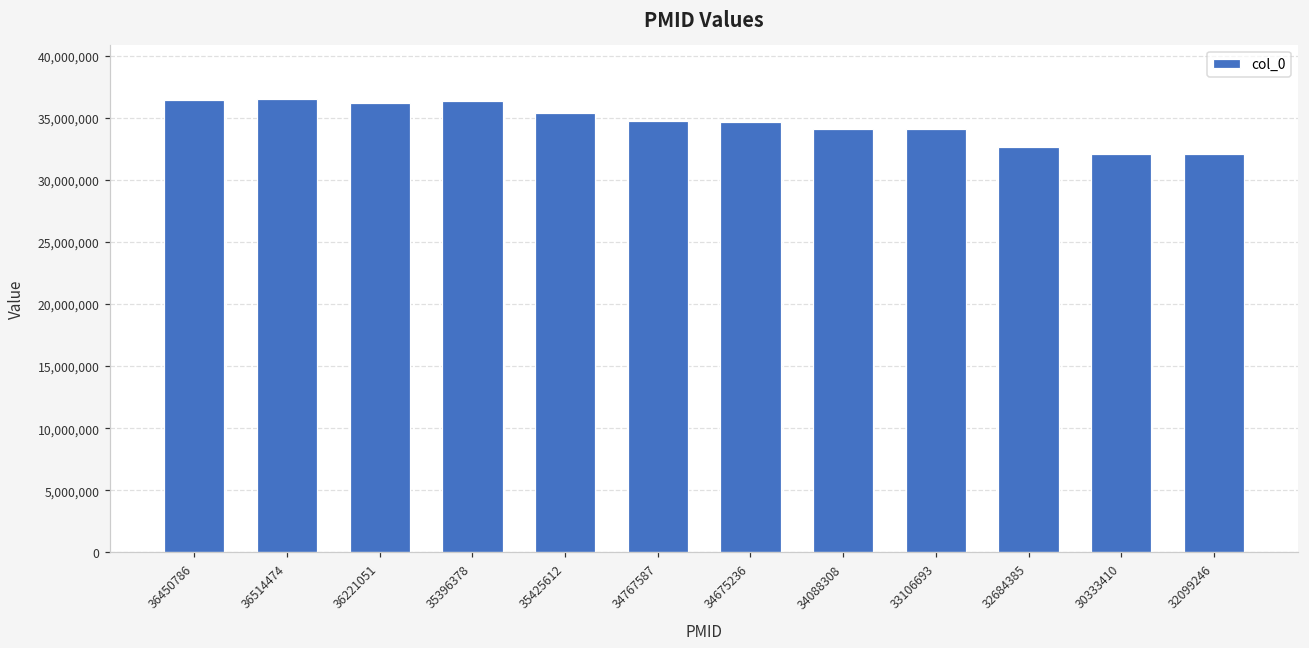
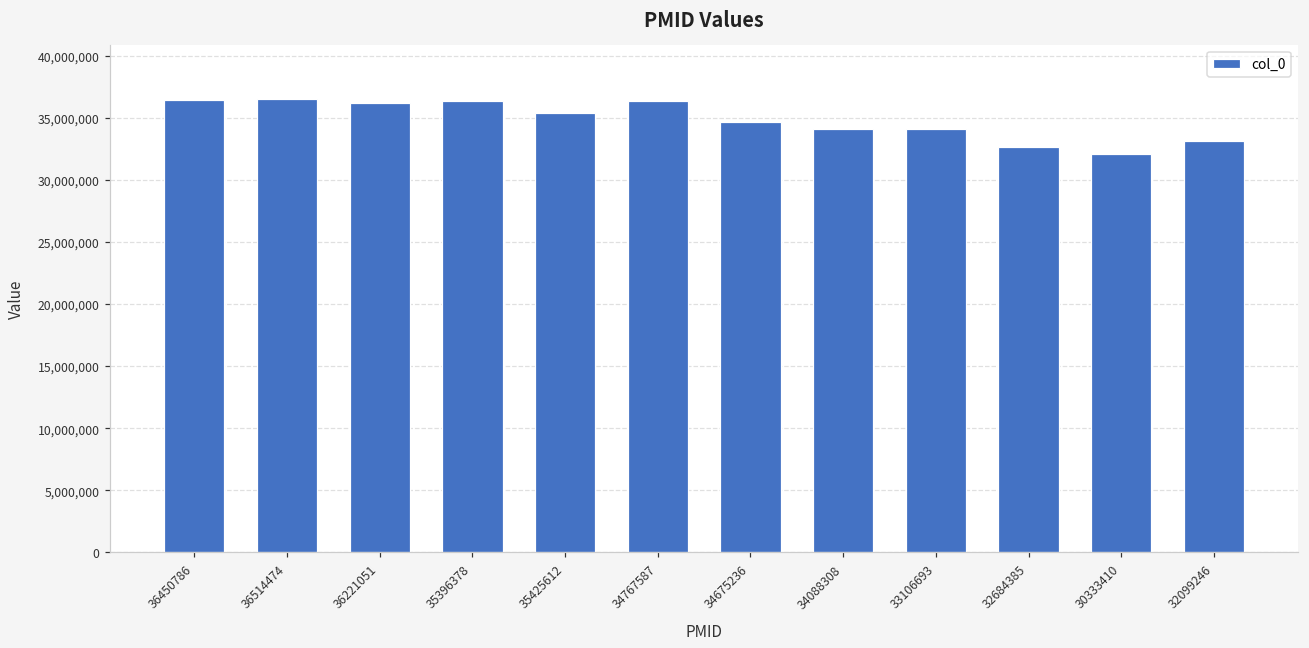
34767587: 34,800,000 -> 36,300,000
32099246: 32,100,000 -> 33,200,000
